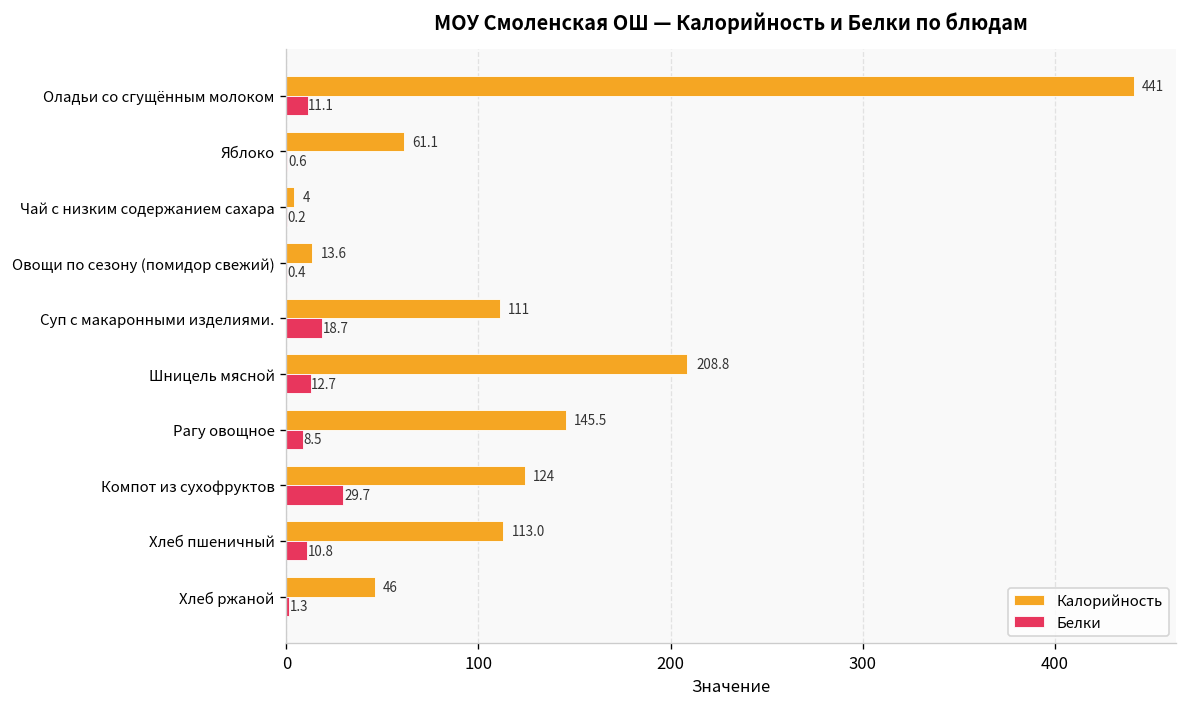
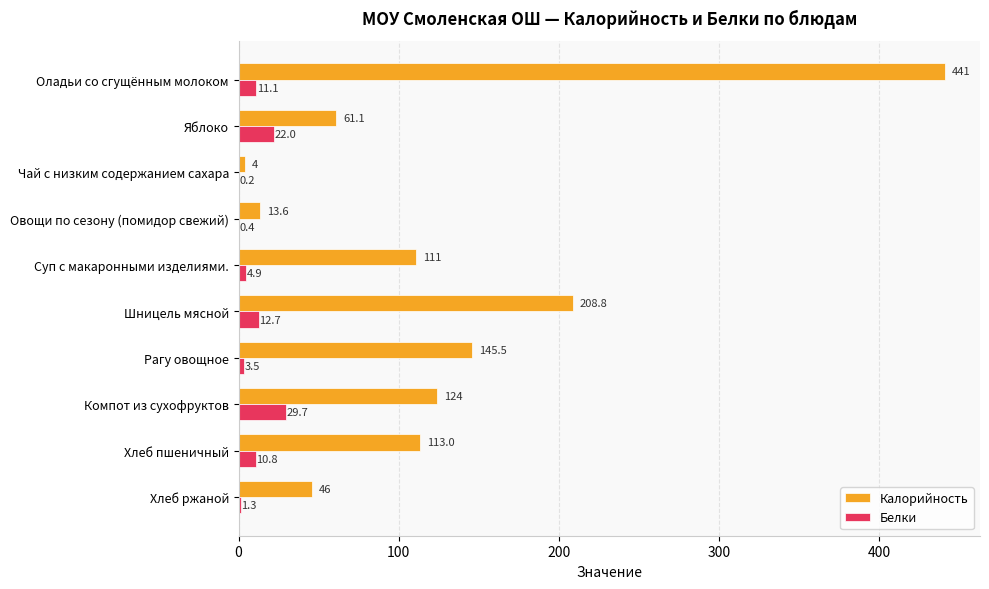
Белки, Яблоко: 0.6 -> 22.0
Белки, Суп с макаронными изделиями.: 18.7 -> 4.9
Белки, Рагу овощное: 8.5 -> 3.5
